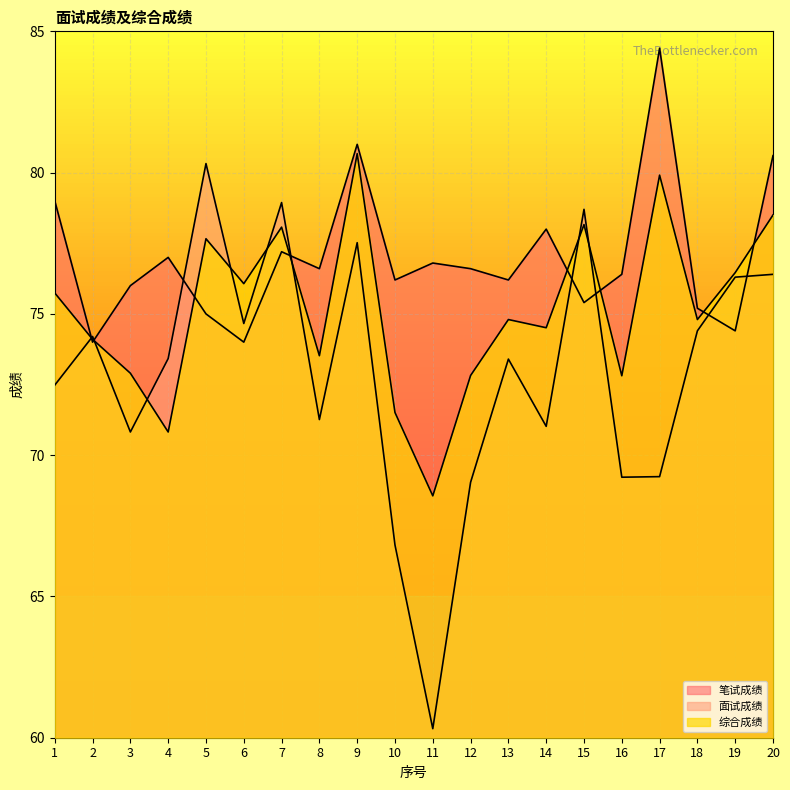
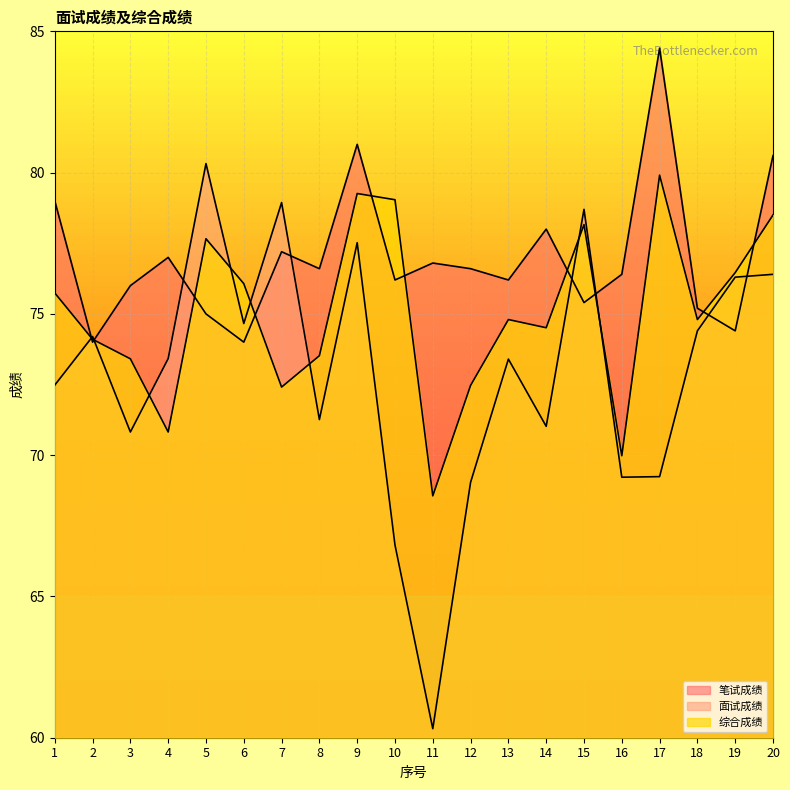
综合成绩, 3: 72.9 -> 73.4
综合成绩, 7: 78.1 -> 72.4
综合成绩, 9: 80.7 -> 79.3
综合成绩, 10: 71.5 -> 79.0
综合成绩, 12: 72.8 -> 72.5
综合成绩, 16: 72.8 -> 70.0
